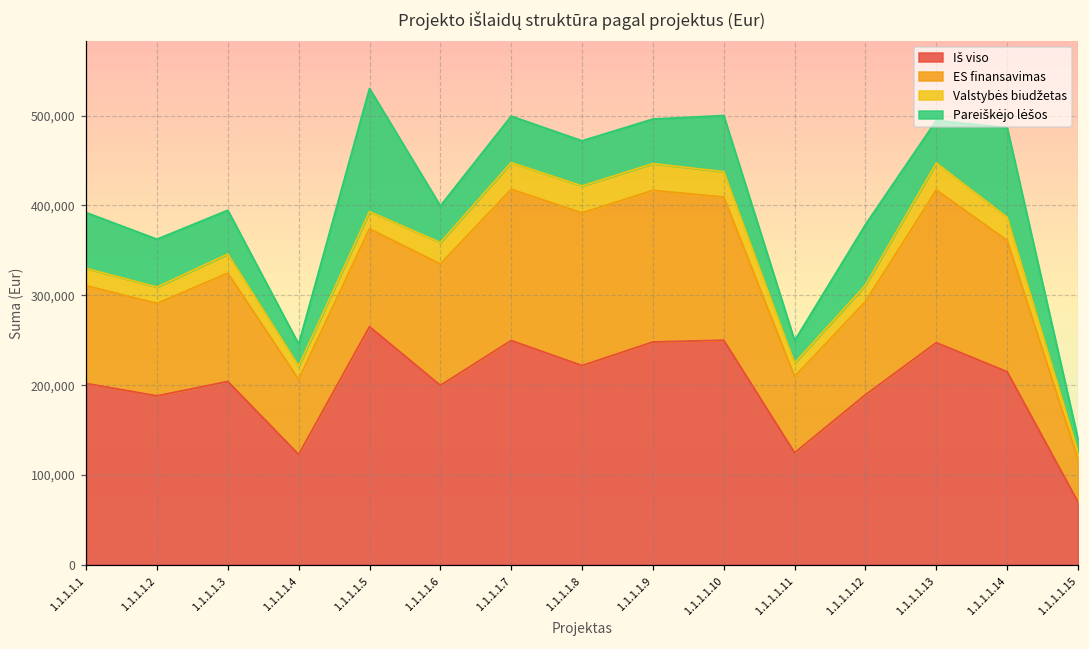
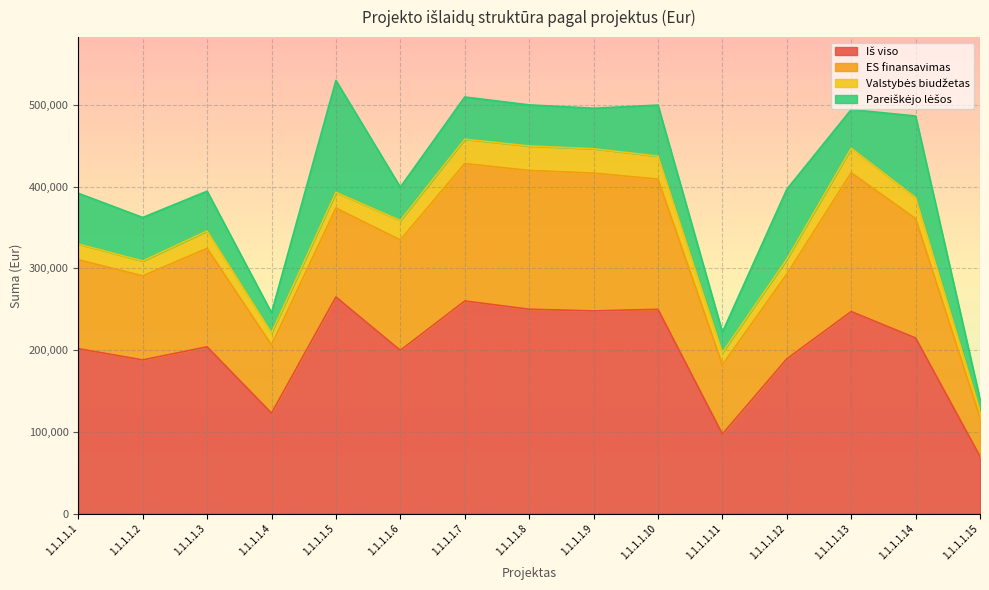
Iš viso, 1.1.1.1.7: 250,000 -> 260,000
Iš viso, 1.1.1.1.8: 220,000 -> 250,000
Iš viso, 1.1.1.1.11: 120,000 -> 100,000
Pareiškėjo lėšos, 1.1.1.1.12: 70,000 -> 90,000
